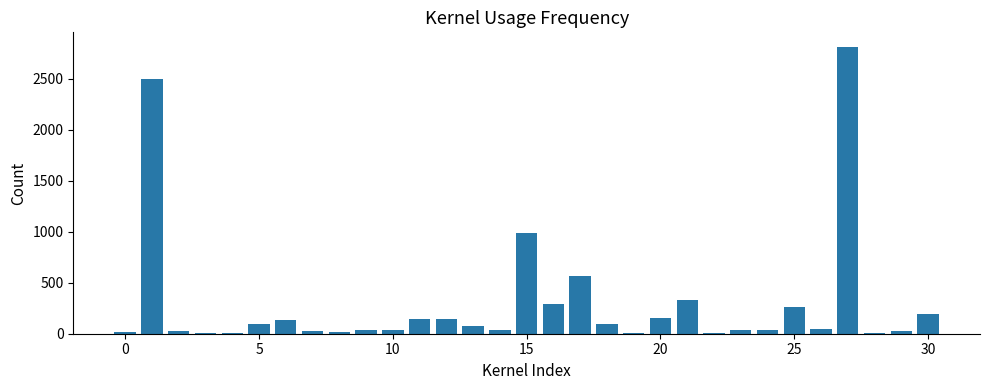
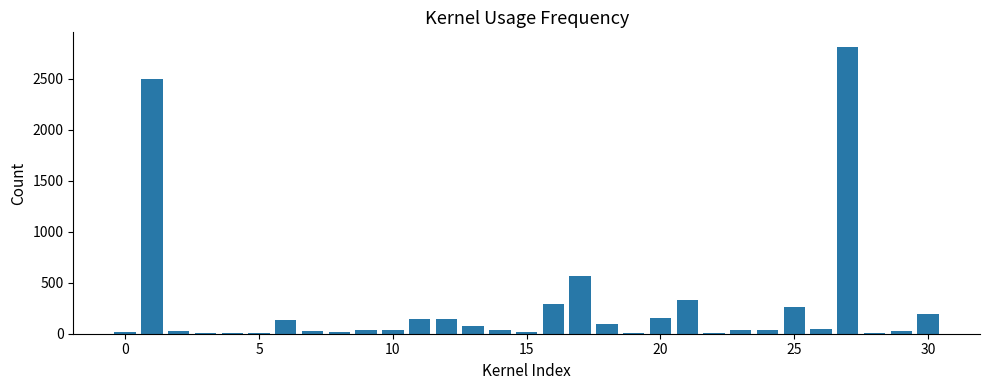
5: 100 -> 0
15: 990 -> 20
